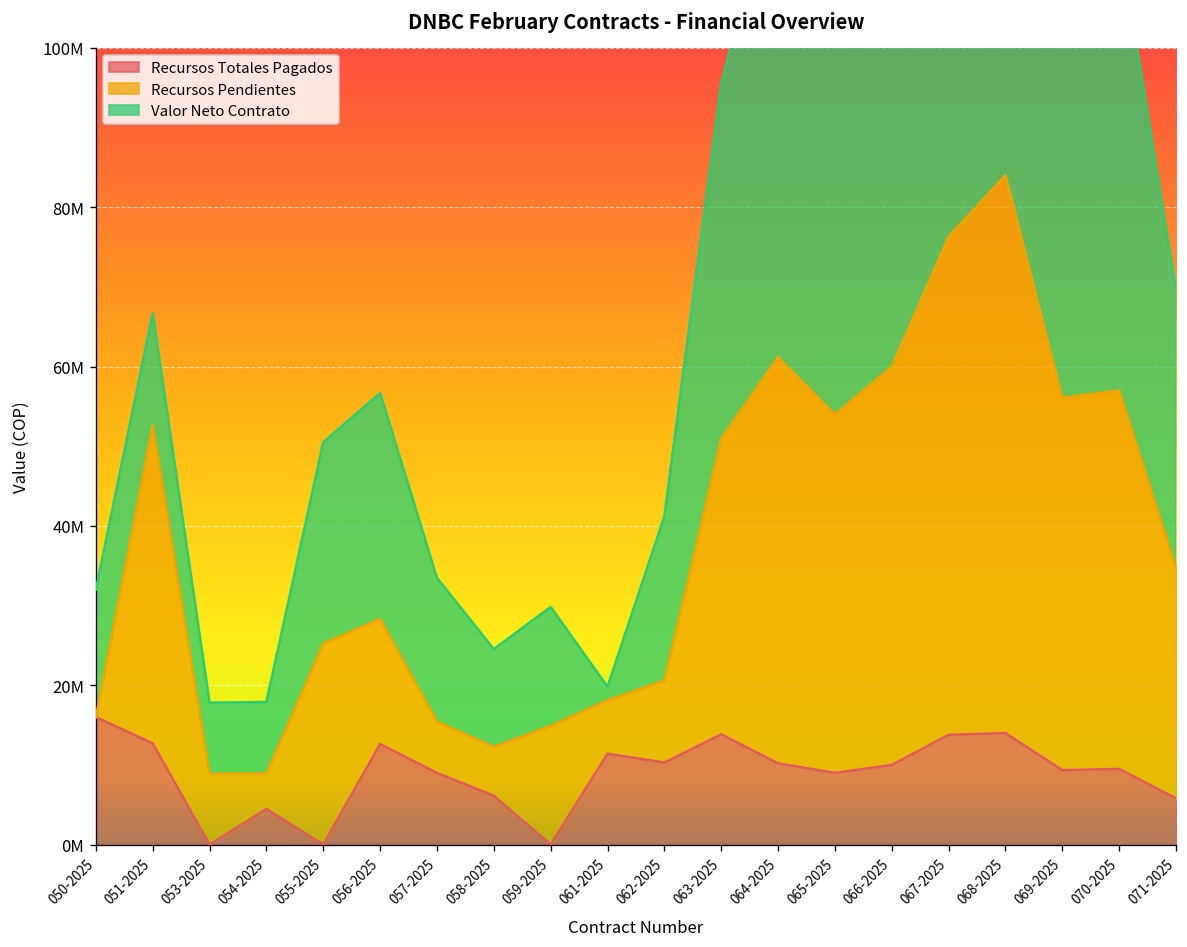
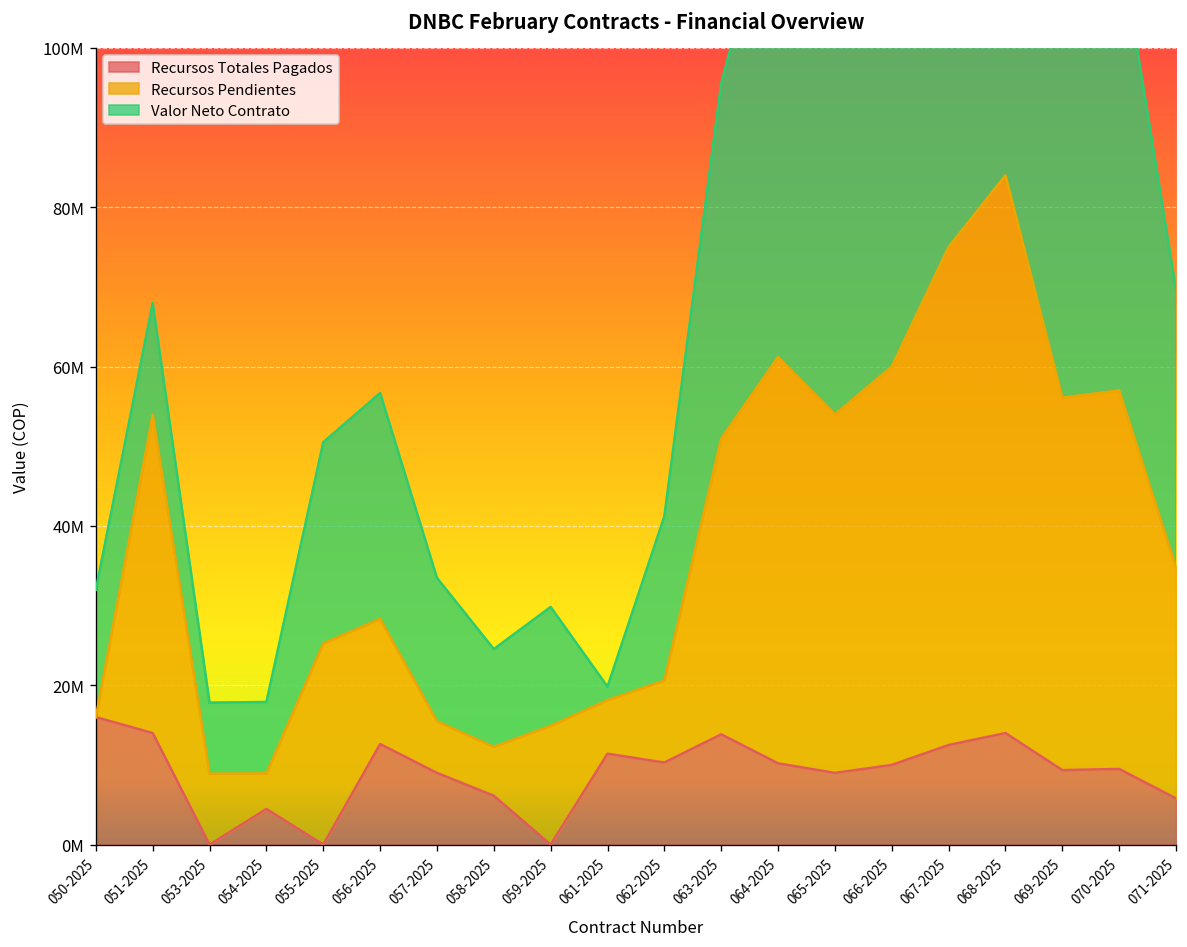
Recursos Totales Pagados, 051-2025: 13000000 -> 14000000
Recursos Totales Pagados, 067-2025: 14000000 -> 13000000
